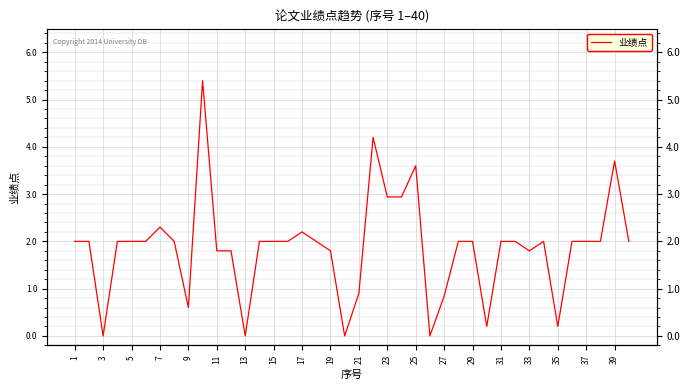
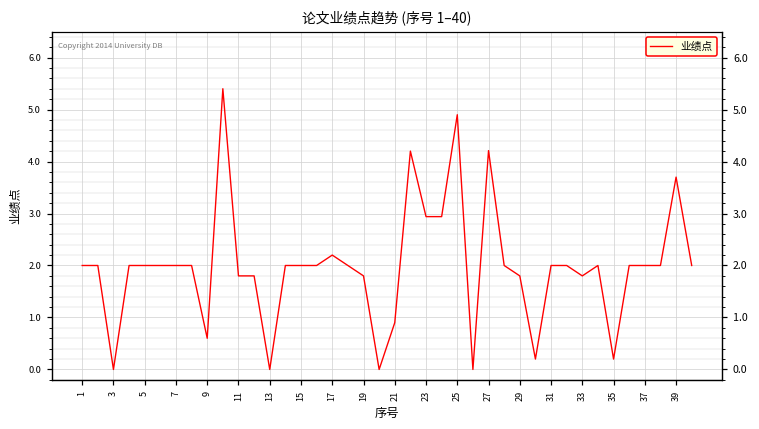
7: 2.3 -> 2.0
25: 3.6 -> 4.9
27: 0.8 -> 4.2
29: 2.0 -> 1.8
